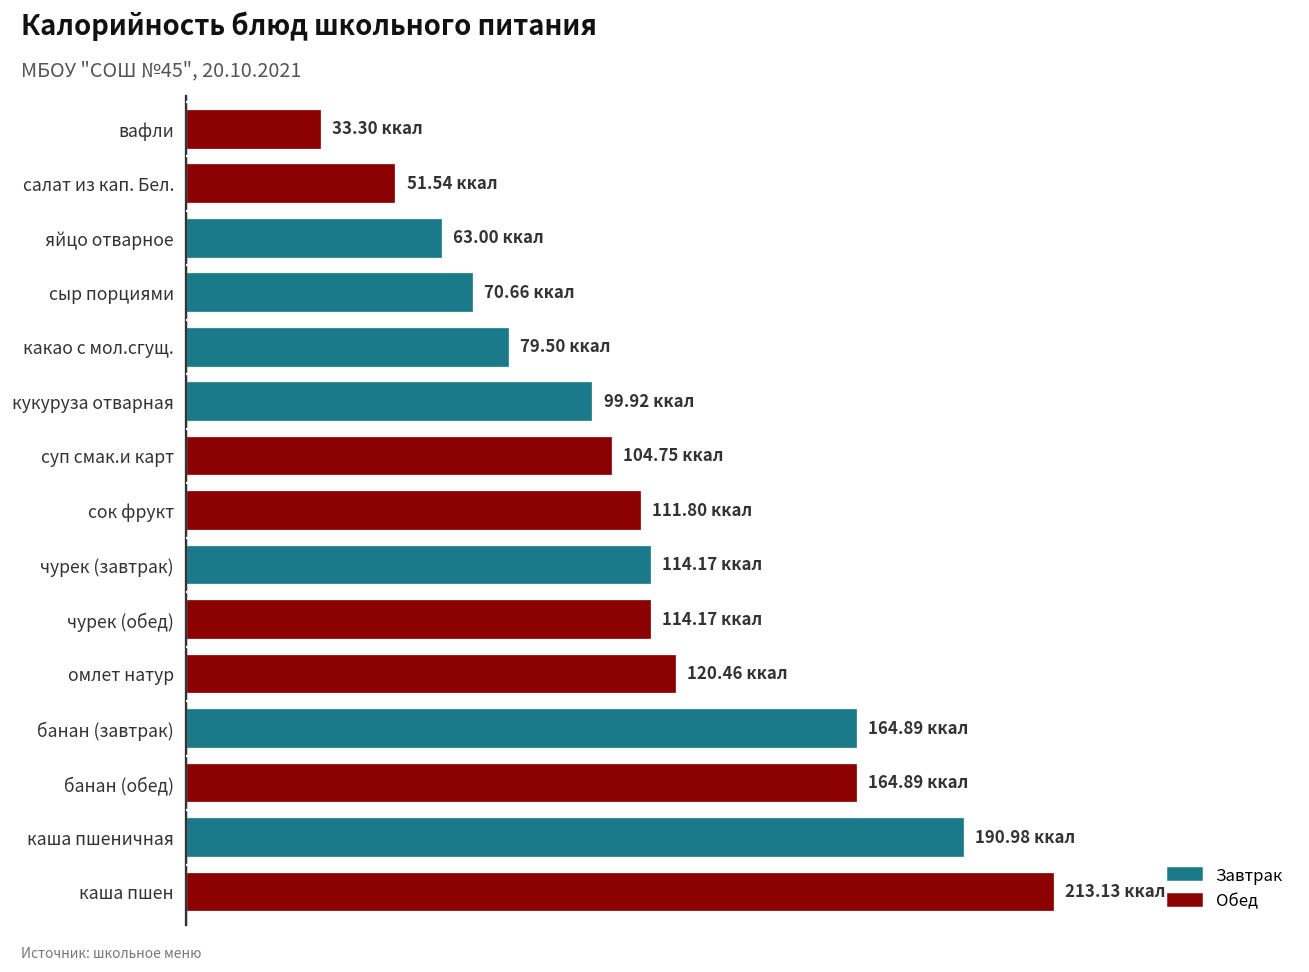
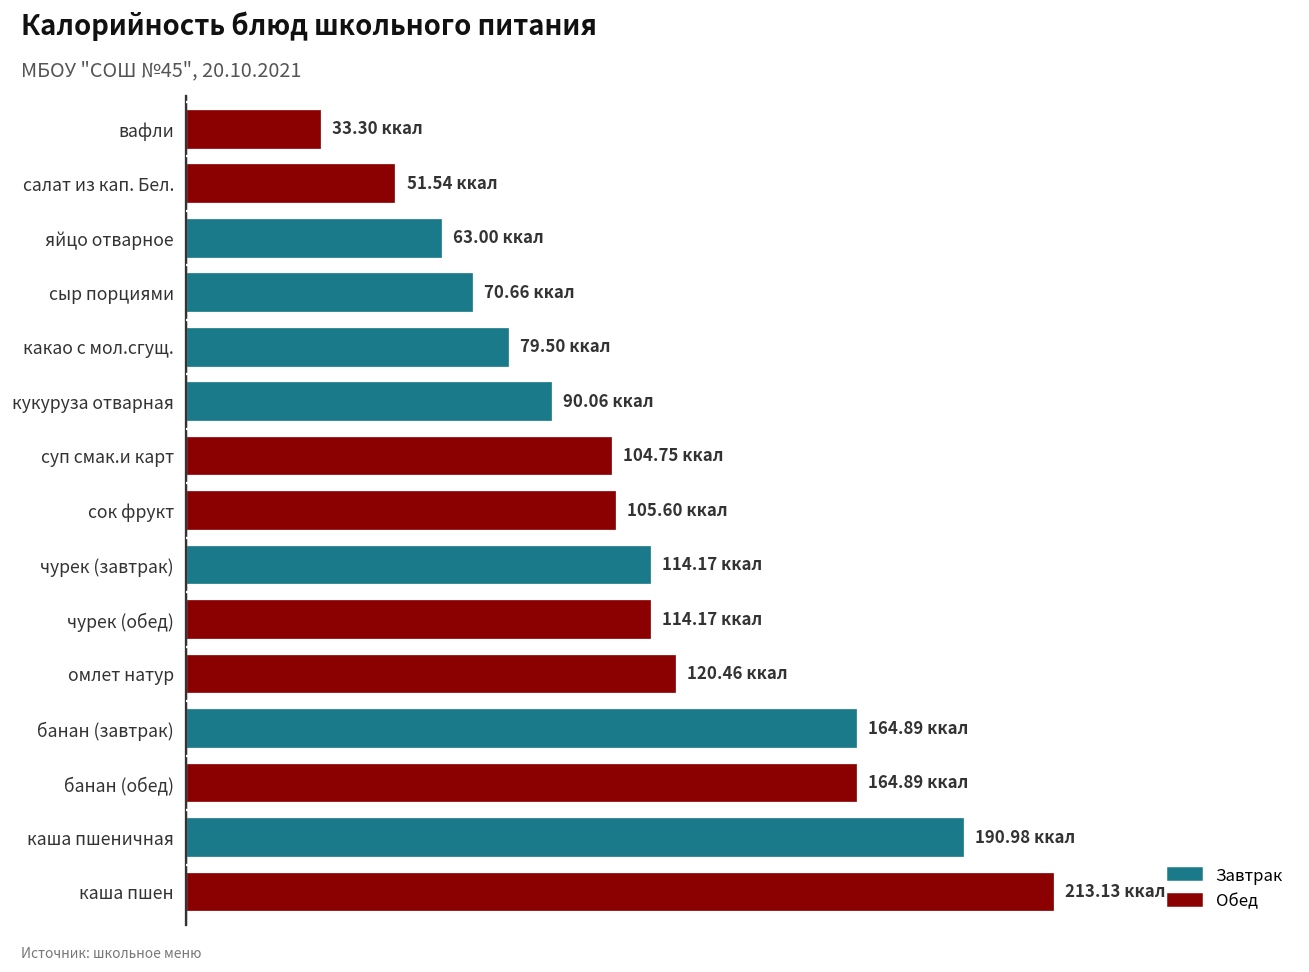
кукуруза отварная: 99.92 -> 90.06
сок фрукт: 111.80 -> 105.60
